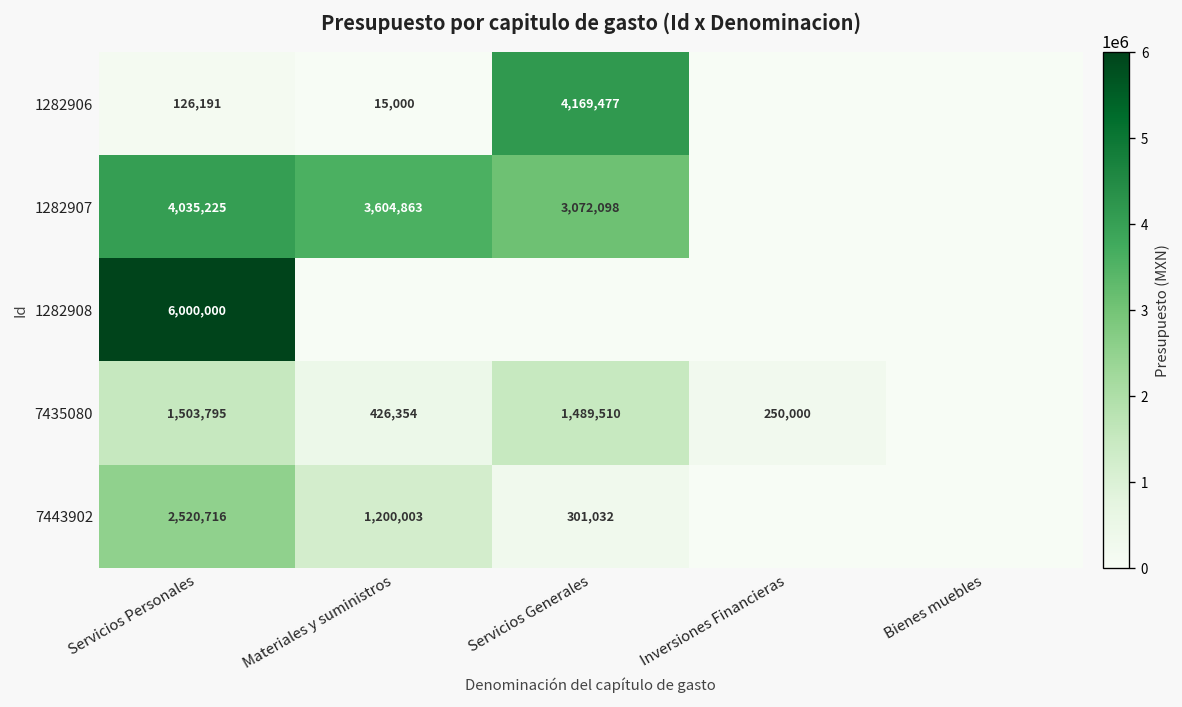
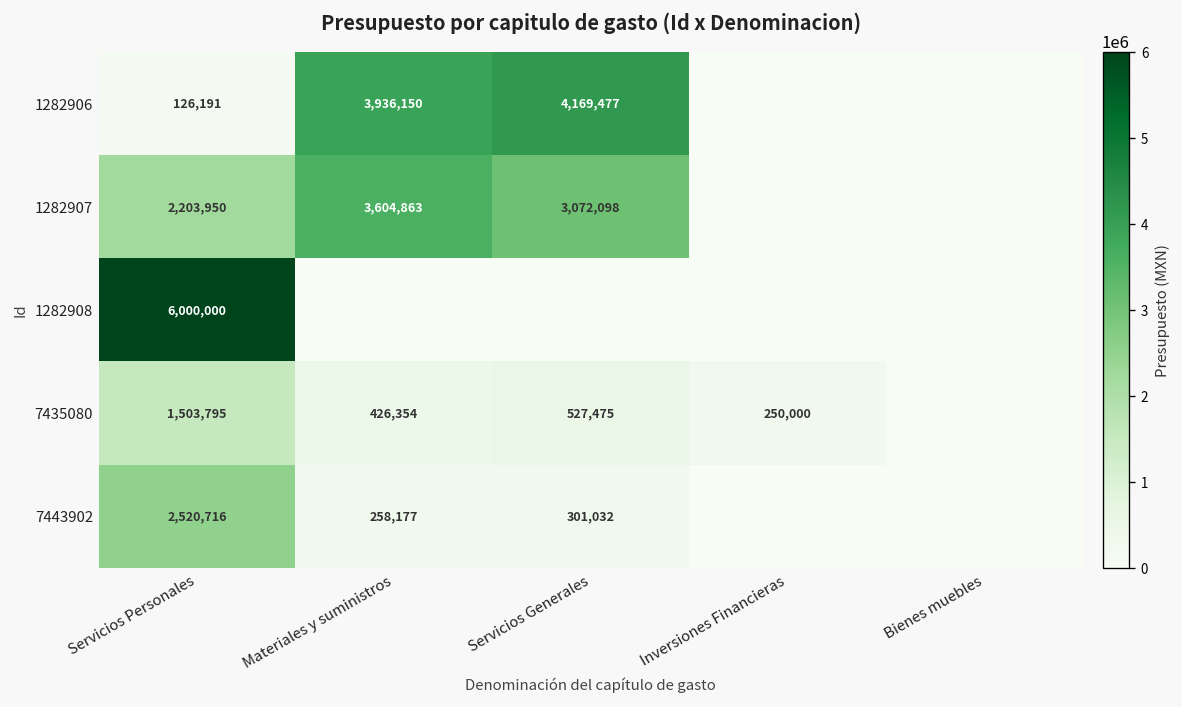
1282906, Materiales y suministros: 15,000 -> 3,936,150
1282907, Servicios Personales: 4,035,225 -> 2,203,950
7435080, Servicios Generales: 1,489,510 -> 527,475
7443902, Materiales y suministros: 1,200,003 -> 258,177
